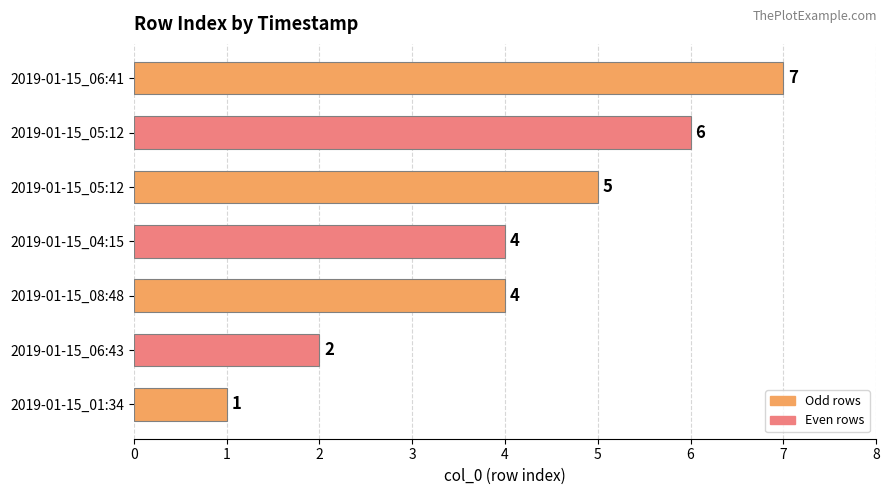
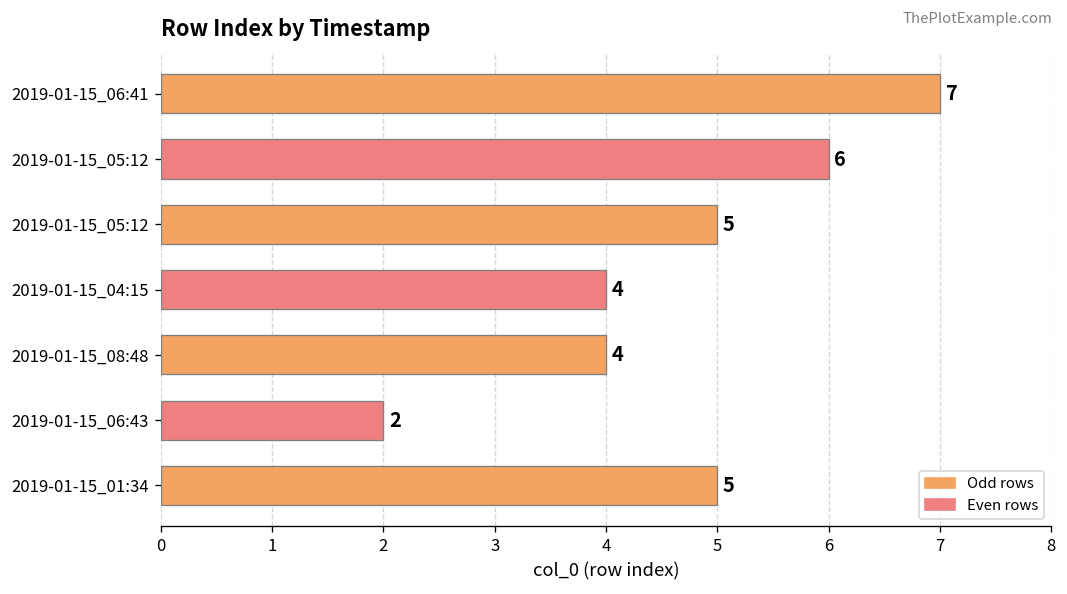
2019-01-15_01:34: 1 -> 5
